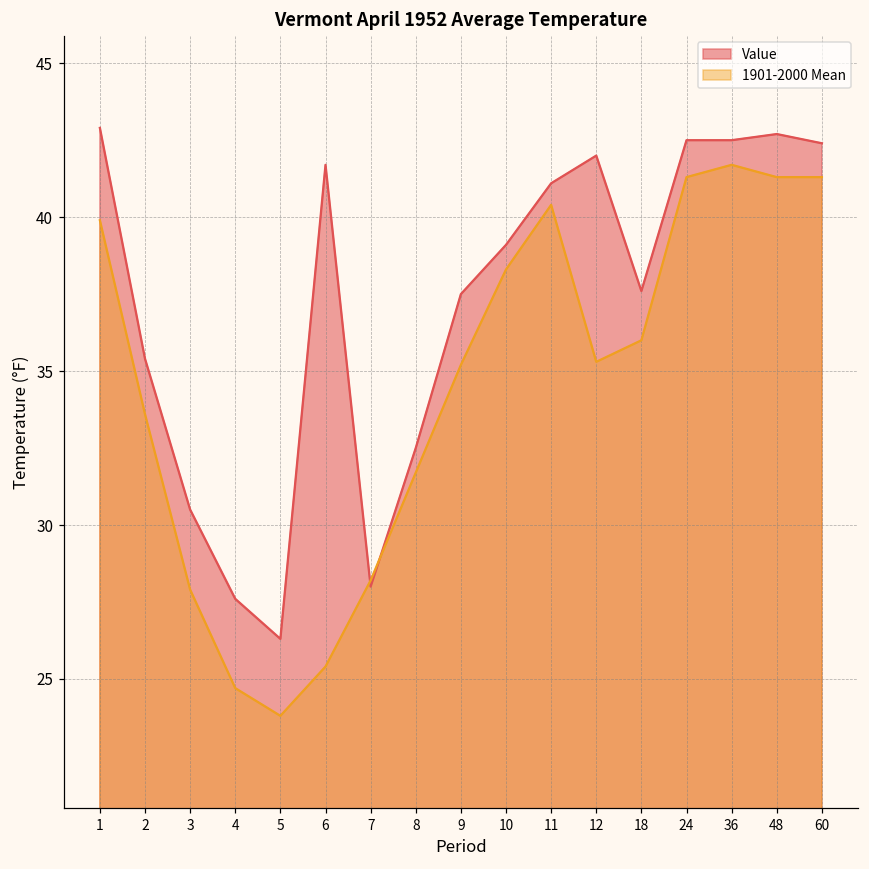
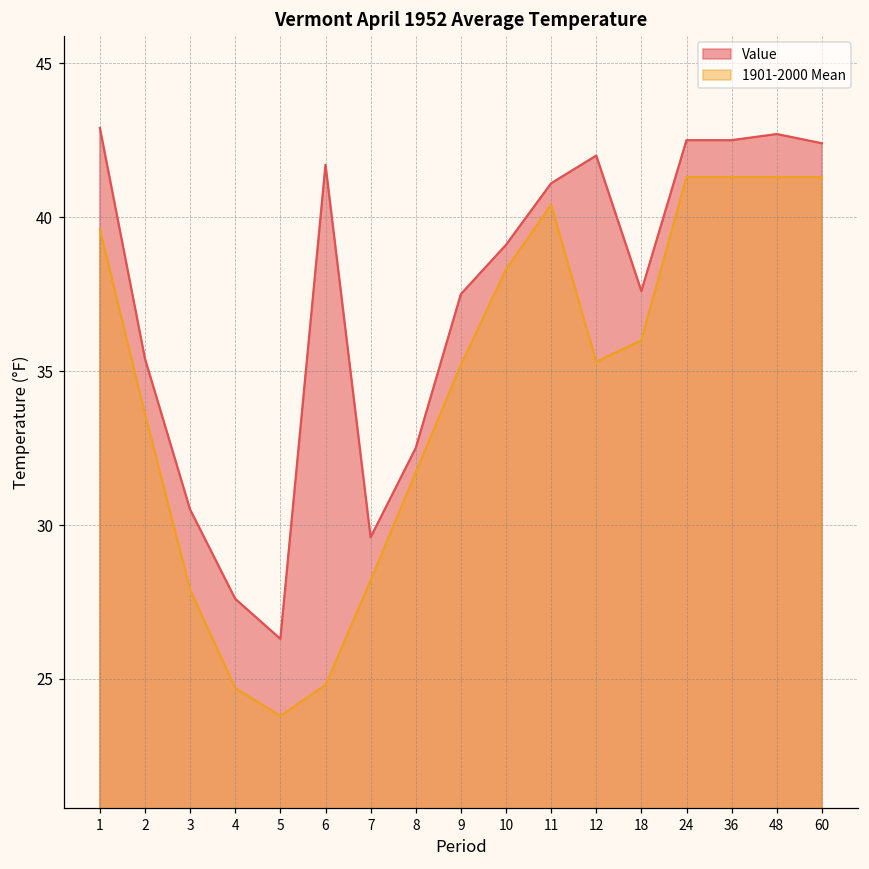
1901-2000 Mean, 1: 39.9 -> 39.6
1901-2000 Mean, 6: 25.4 -> 24.8
Value, 7: 28.0 -> 29.6
1901-2000 Mean, 36: 41.7 -> 41.3
